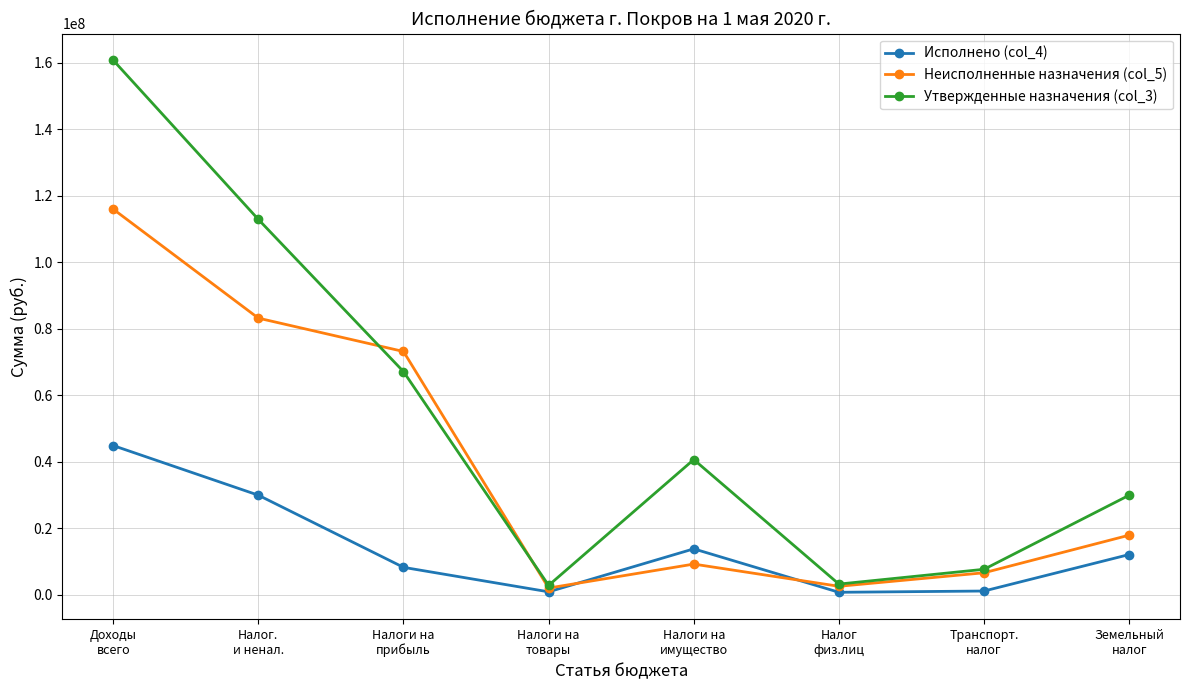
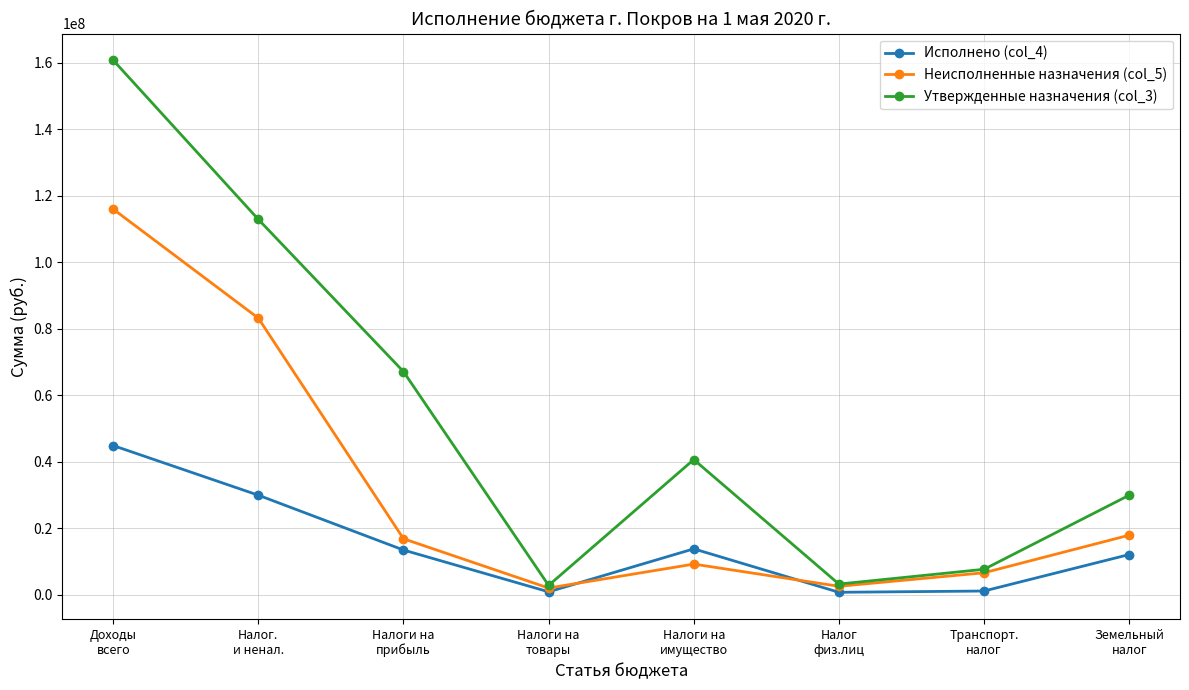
Исполнено (col_4), Налоги на прибыль: 8000000 -> 13000000
Неисполненные назначения (col_5), Налоги на прибыль: 73000000 -> 17000000
